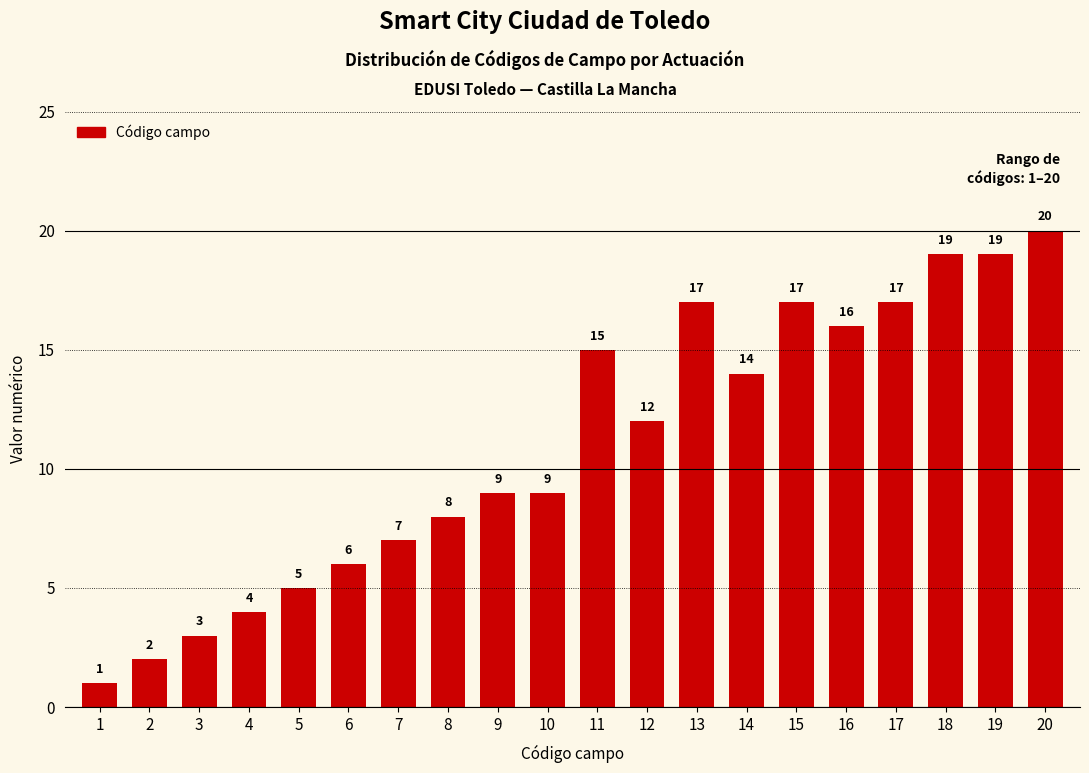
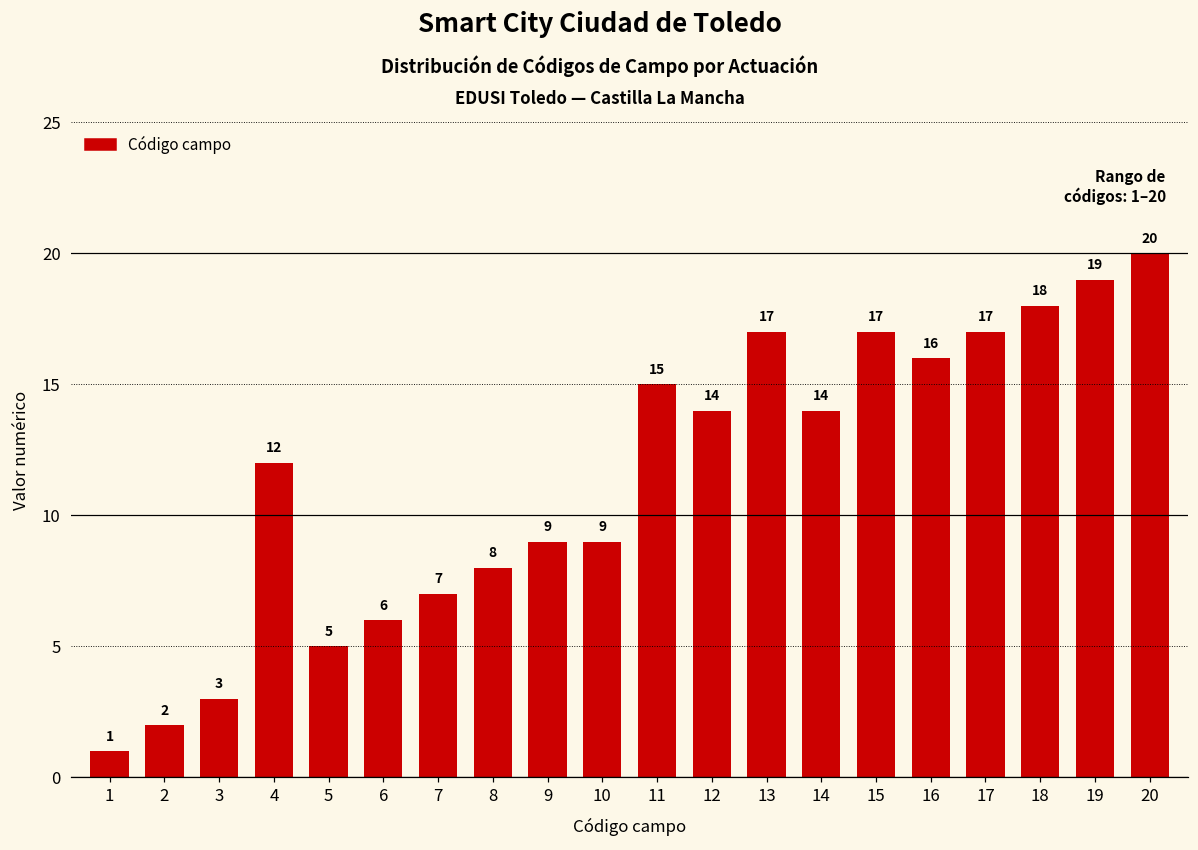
4: 4 -> 12
12: 12 -> 14
18: 19 -> 18
